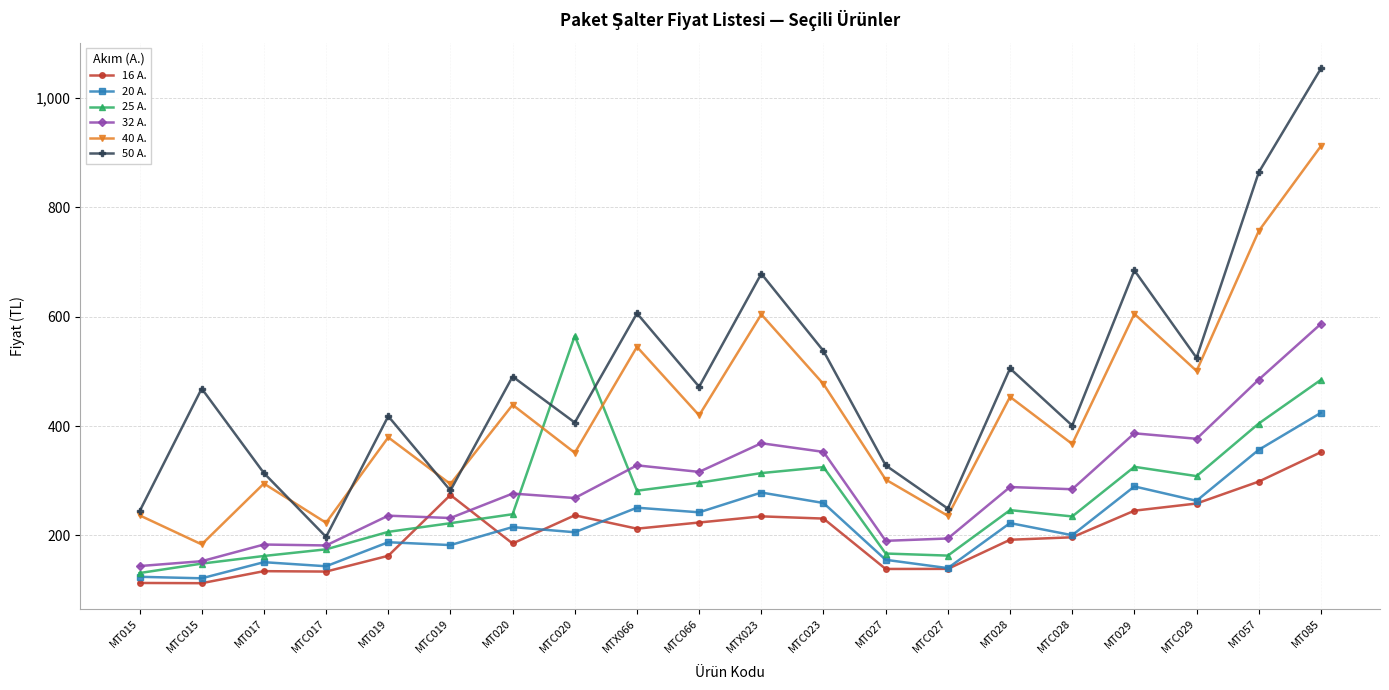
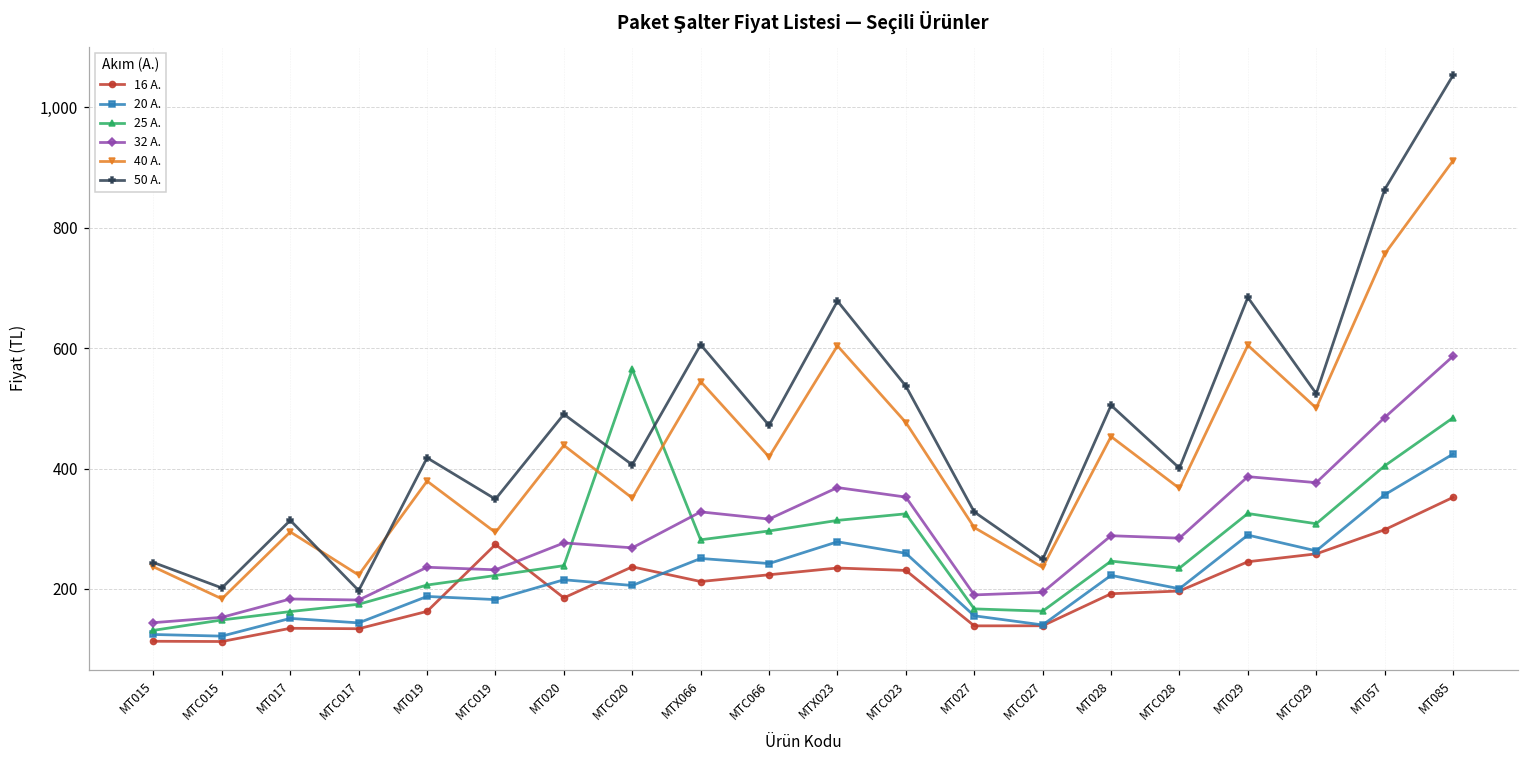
50 A., MTC015: 470 -> 200
50 A., MTC019: 280 -> 350
